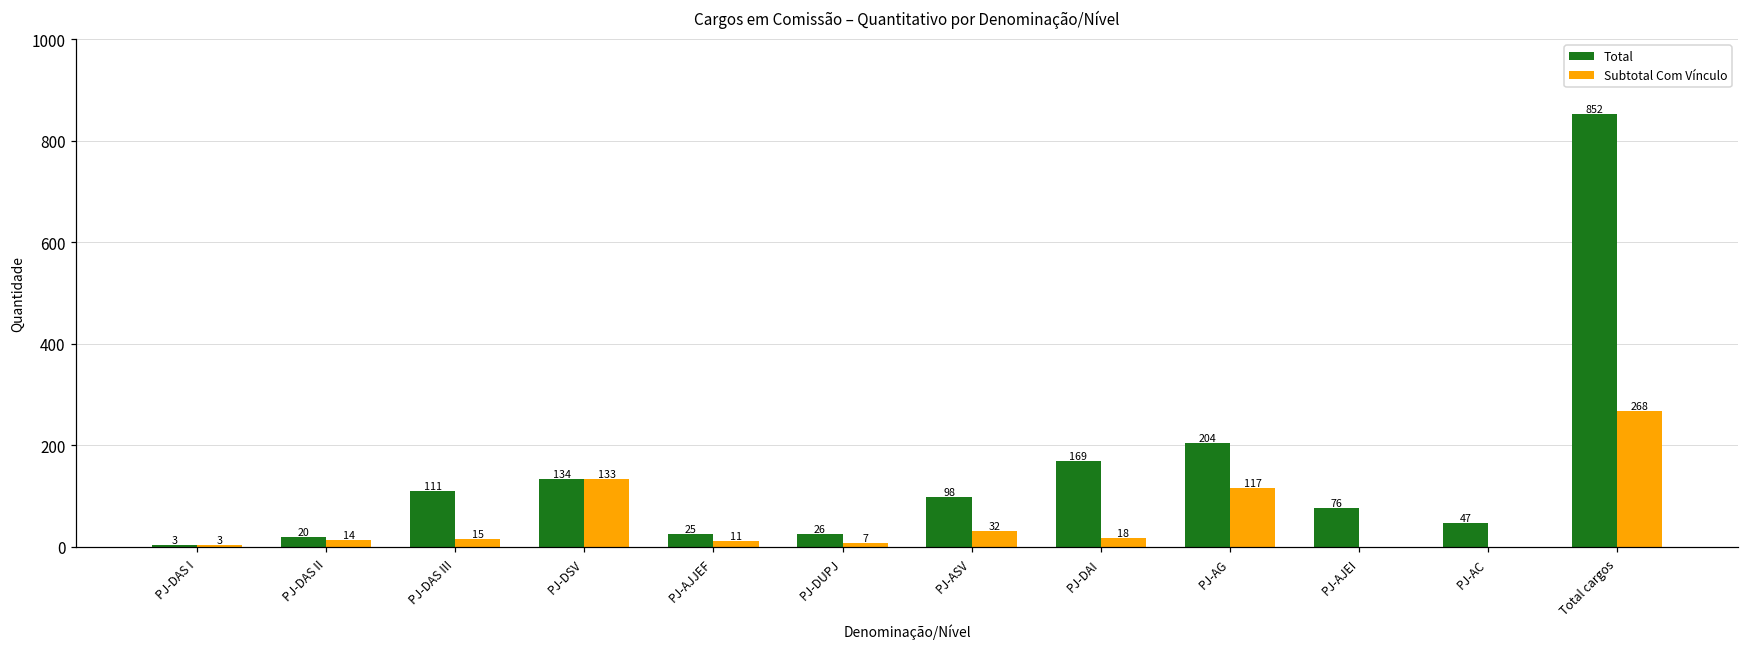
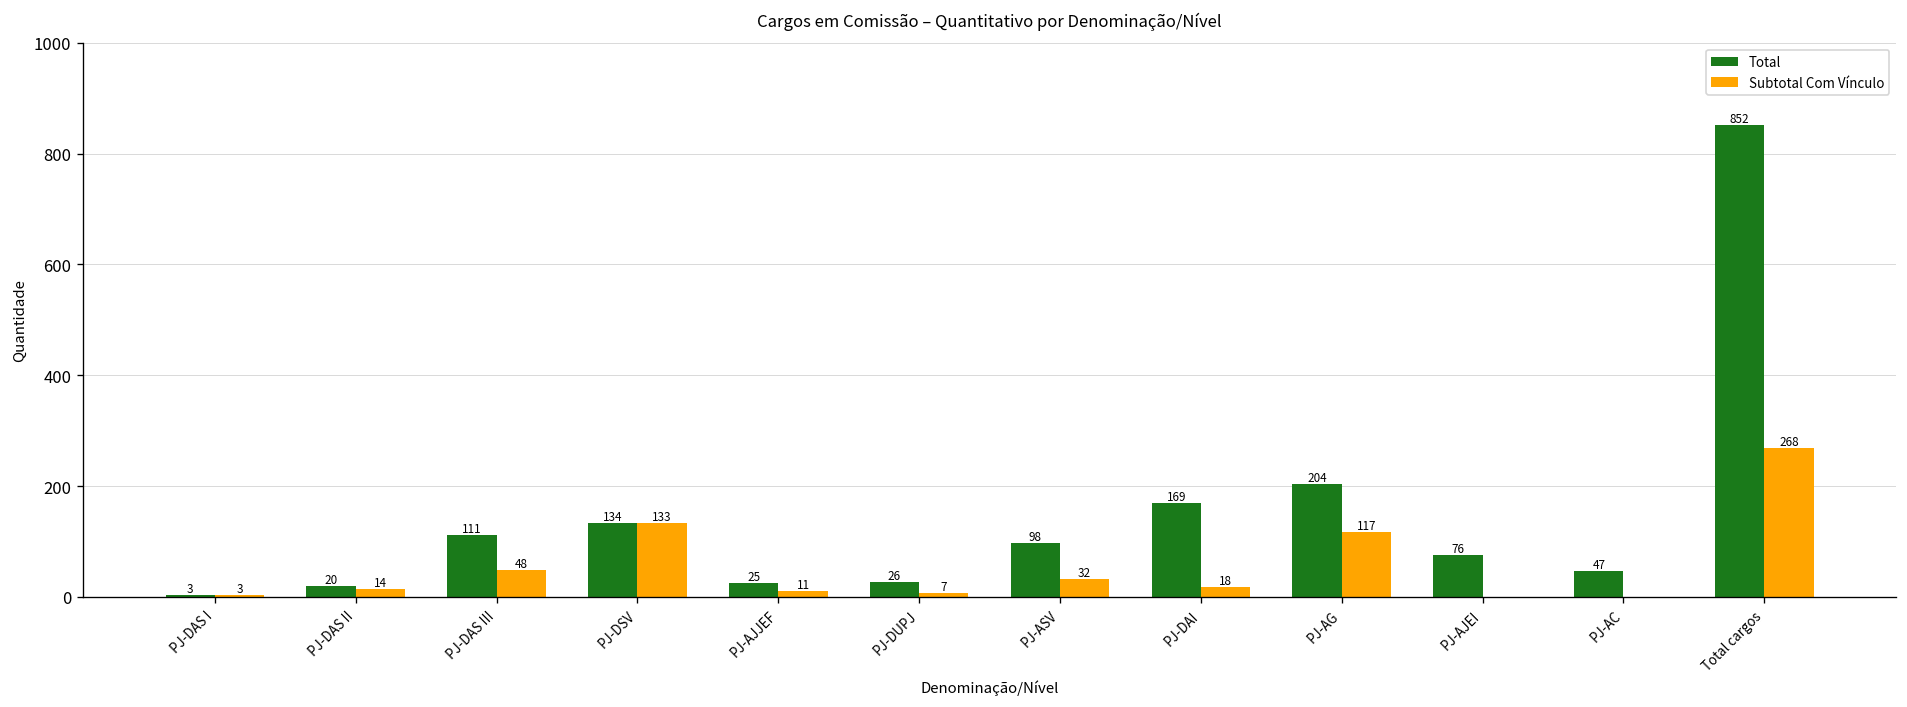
Subtotal Com Vínculo, PJ-DAS III: 15 -> 48
